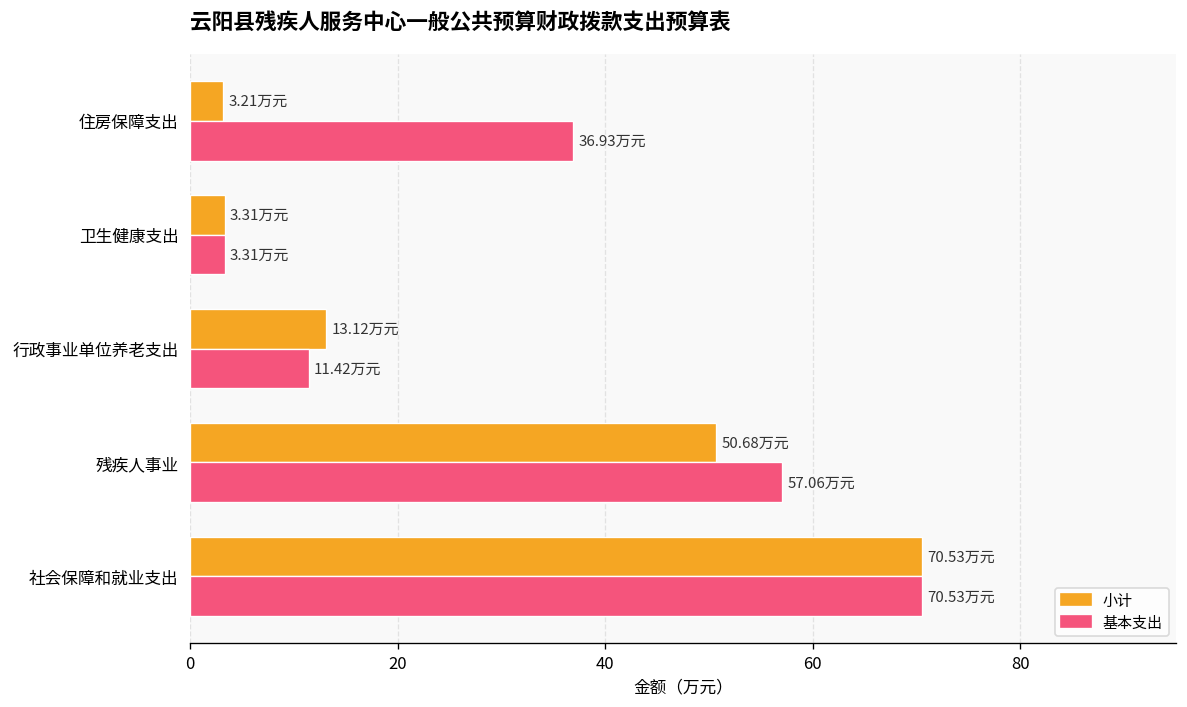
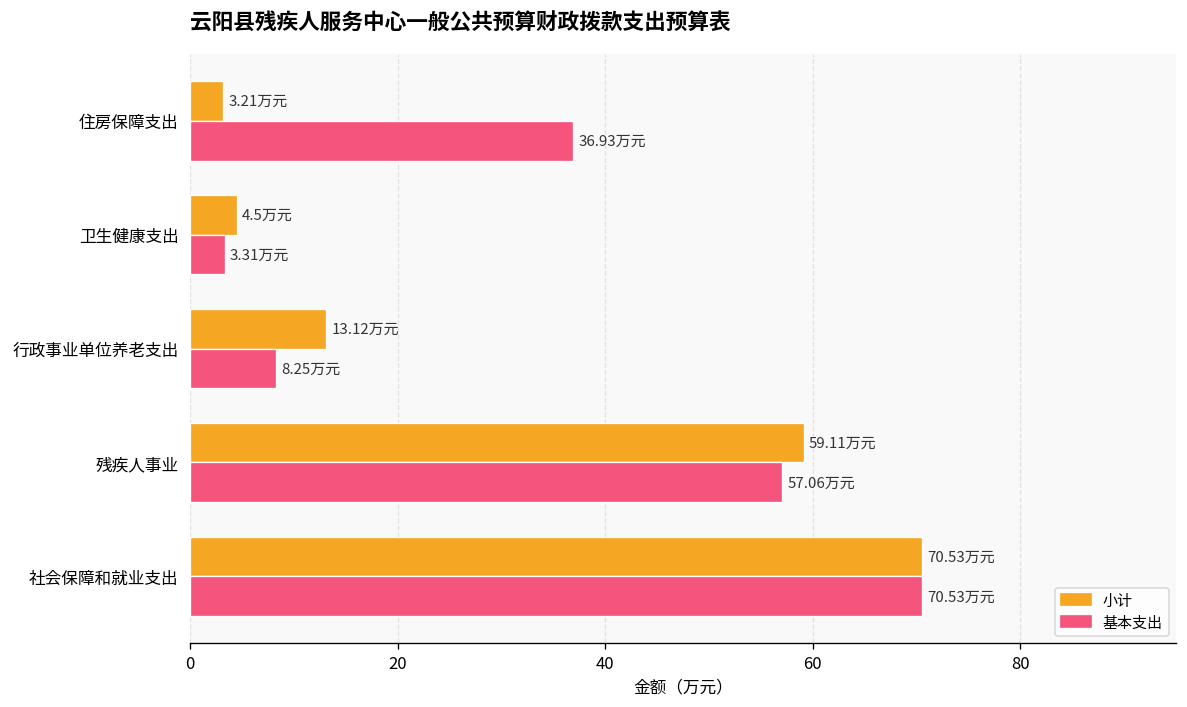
小计, 卫生健康支出: 3.31 -> 4.5
基本支出, 行政事业单位养老支出: 11.42 -> 8.25
小计, 残疾人事业: 50.68 -> 59.11
